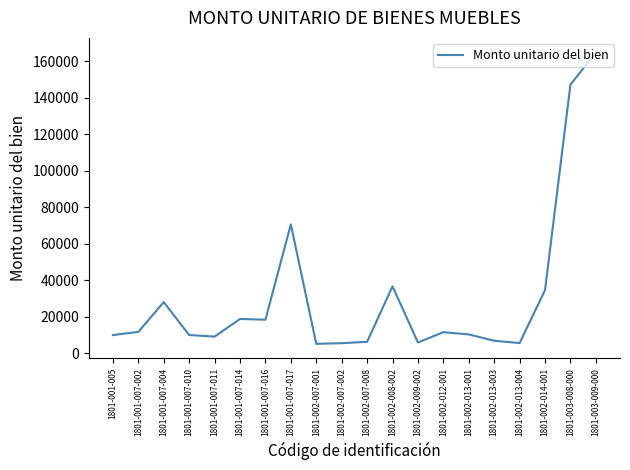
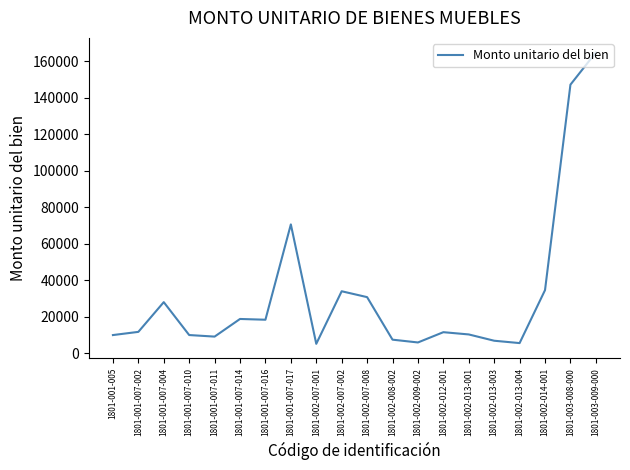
1801-002-007-002: 6000 -> 34000
1801-002-007-008: 6000 -> 31000
1801-002-008-002: 37000 -> 7000
